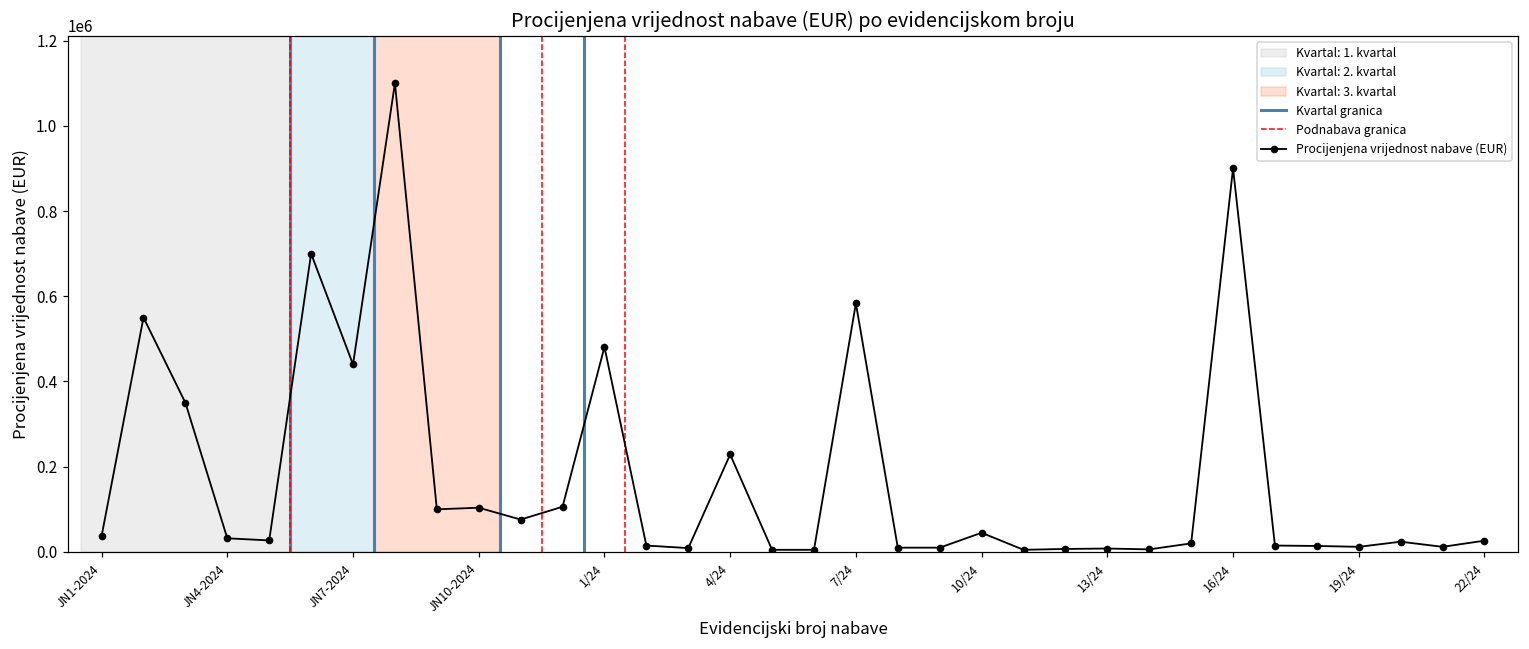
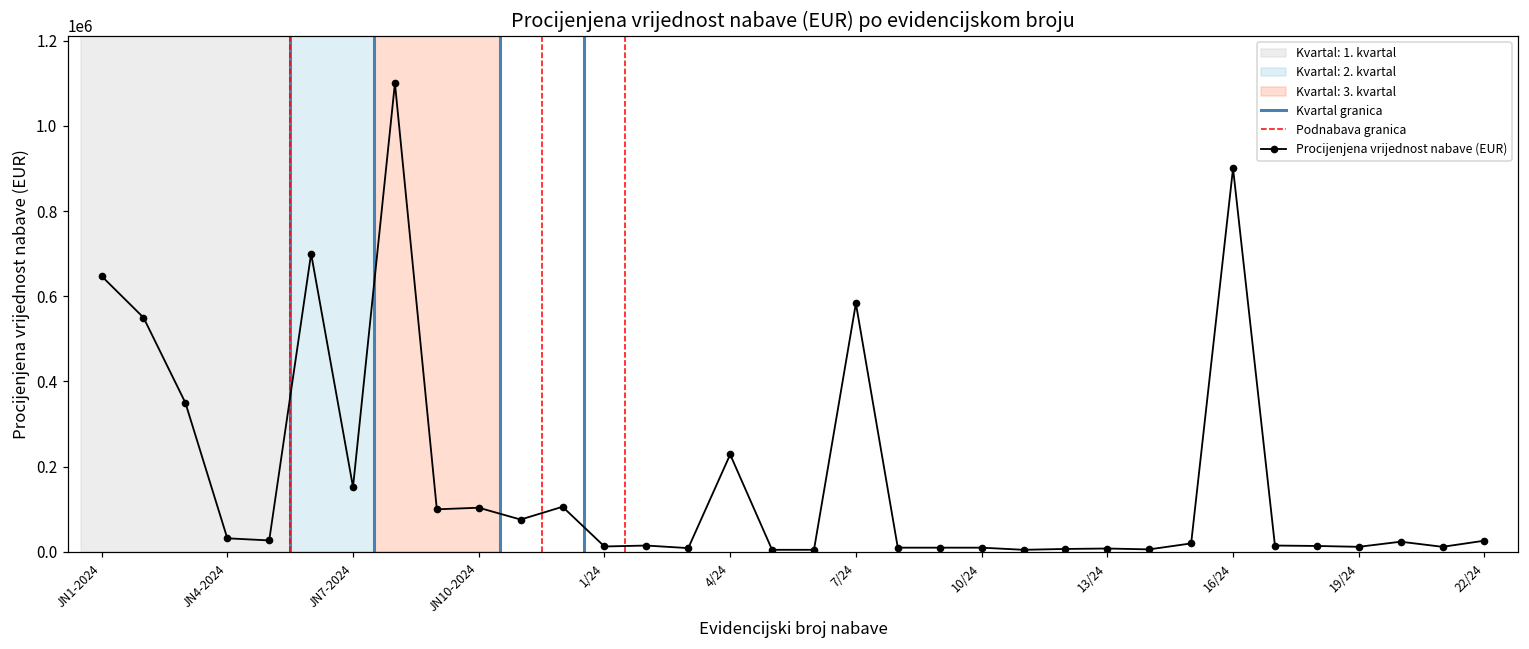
JN1-2024: 40000 -> 650000
JN7-2024: 440000 -> 150000
1/24: 480000 -> 10000
10/24: 50000 -> 10000
